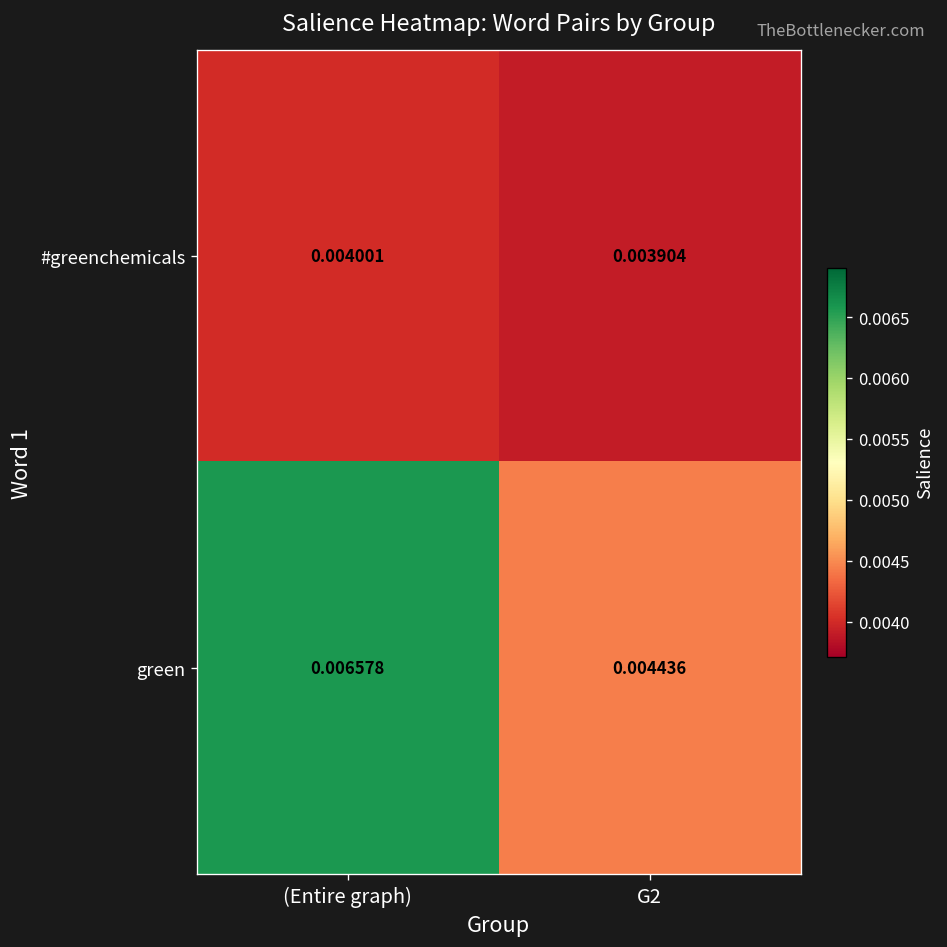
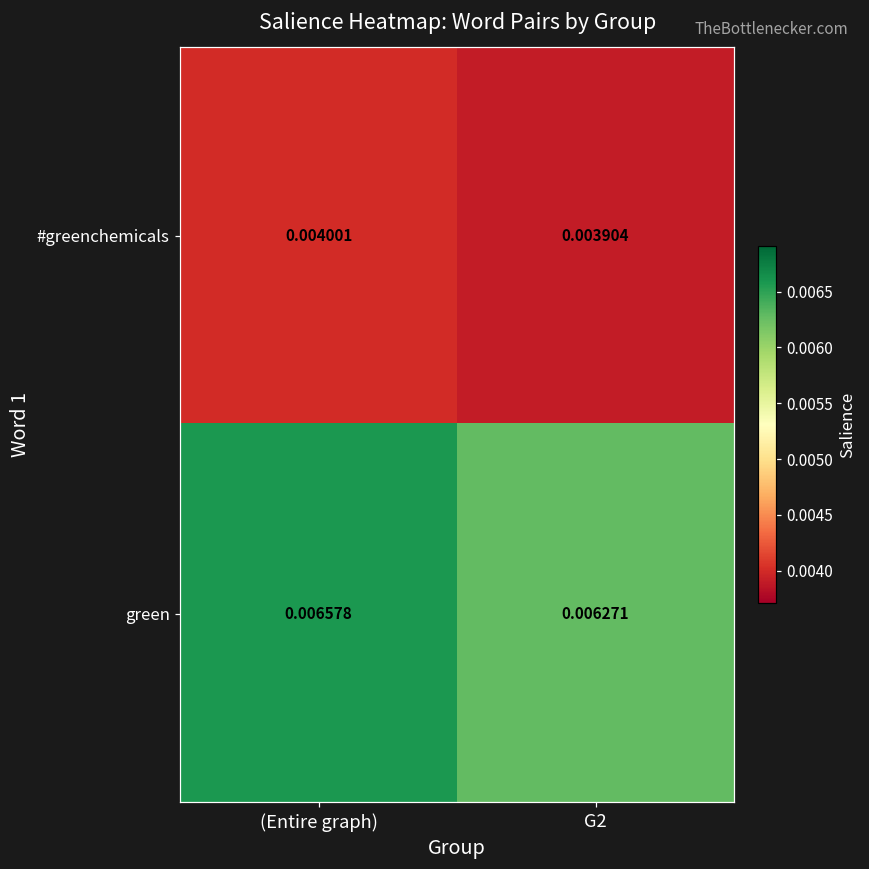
green, G2: 0.004436 -> 0.006271
